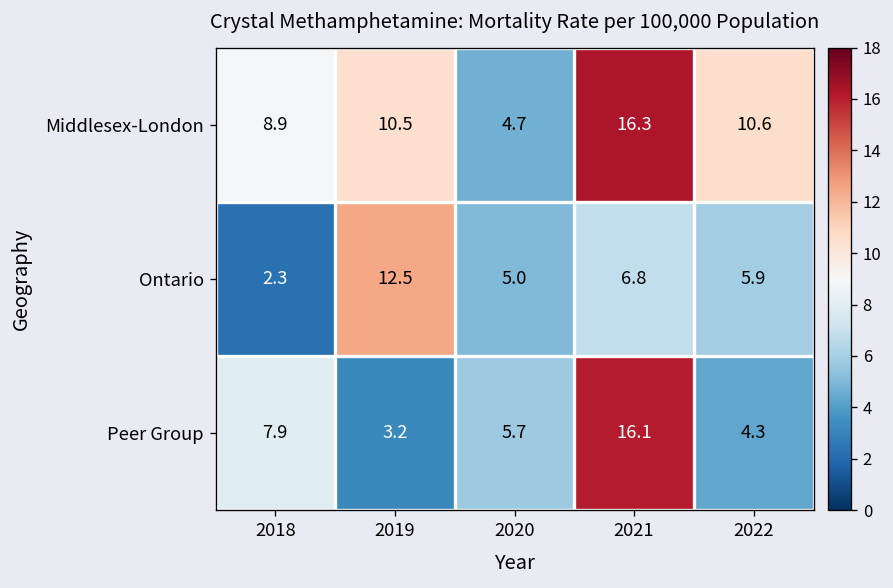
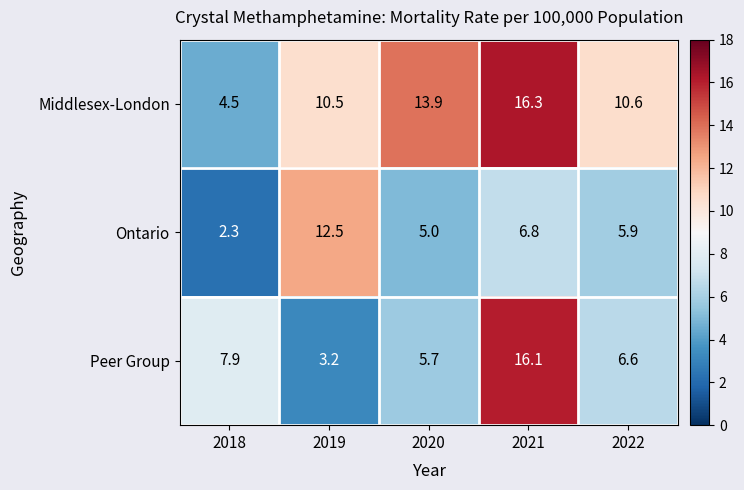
Middlesex-London, 2018: 8.9 -> 4.5
Middlesex-London, 2020: 4.7 -> 13.9
Peer Group, 2022: 4.3 -> 6.6
